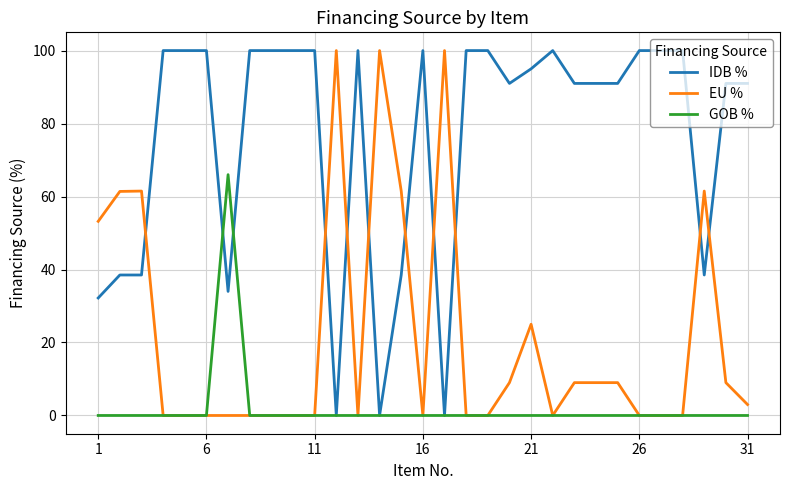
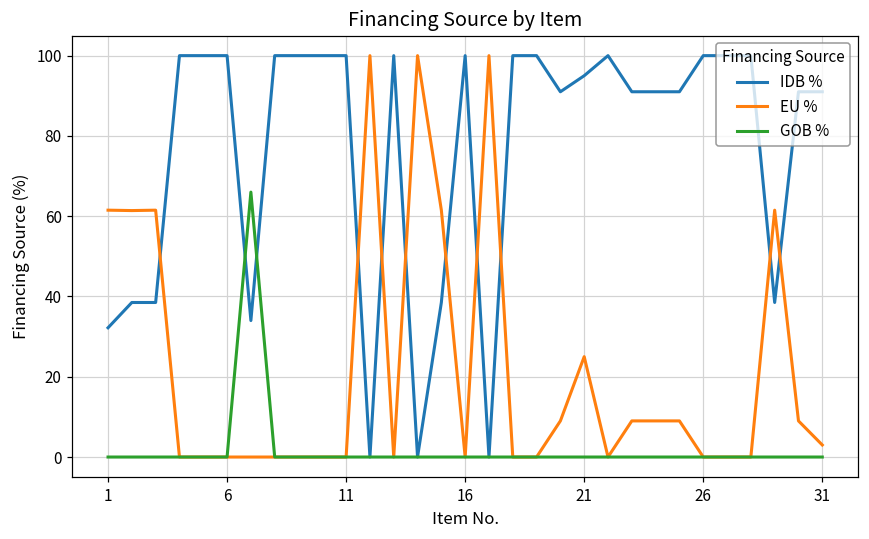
EU %, 1: 53 -> 62
